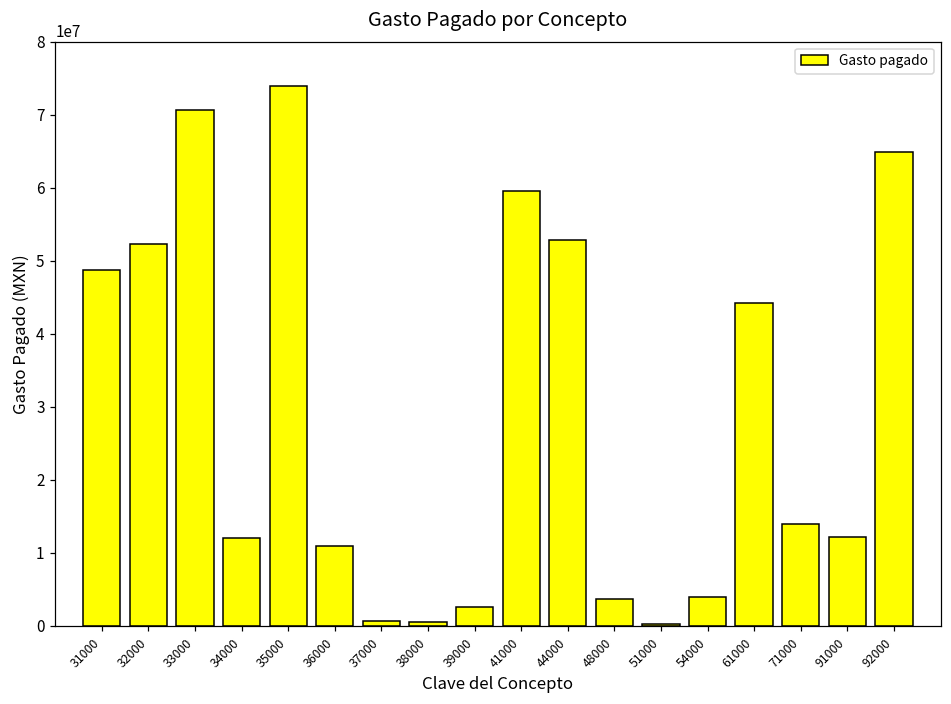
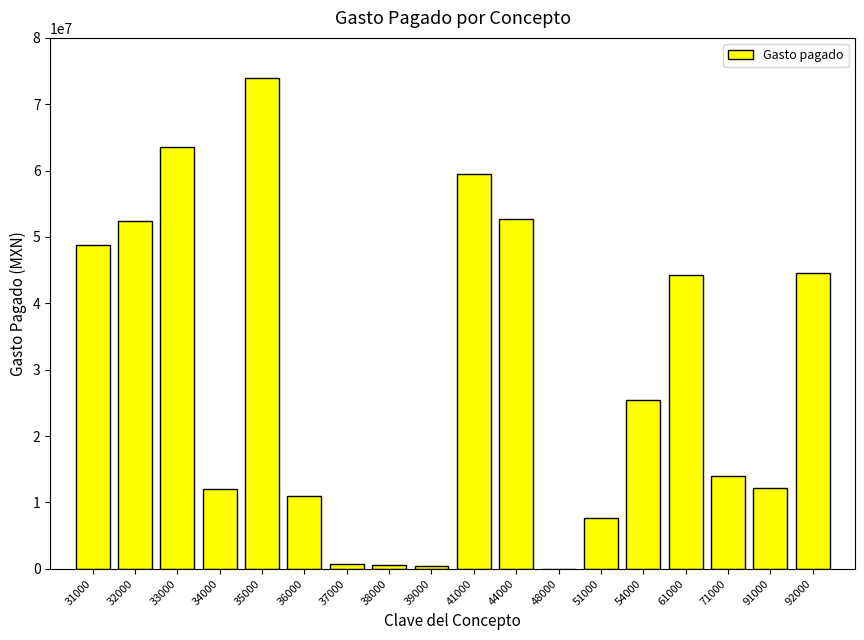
33000: 71000000 -> 64000000
39000: 3000000 -> 0
48000: 4000000 -> 0
51000: 0 -> 8000000
54000: 4000000 -> 25000000
92000: 65000000 -> 45000000
